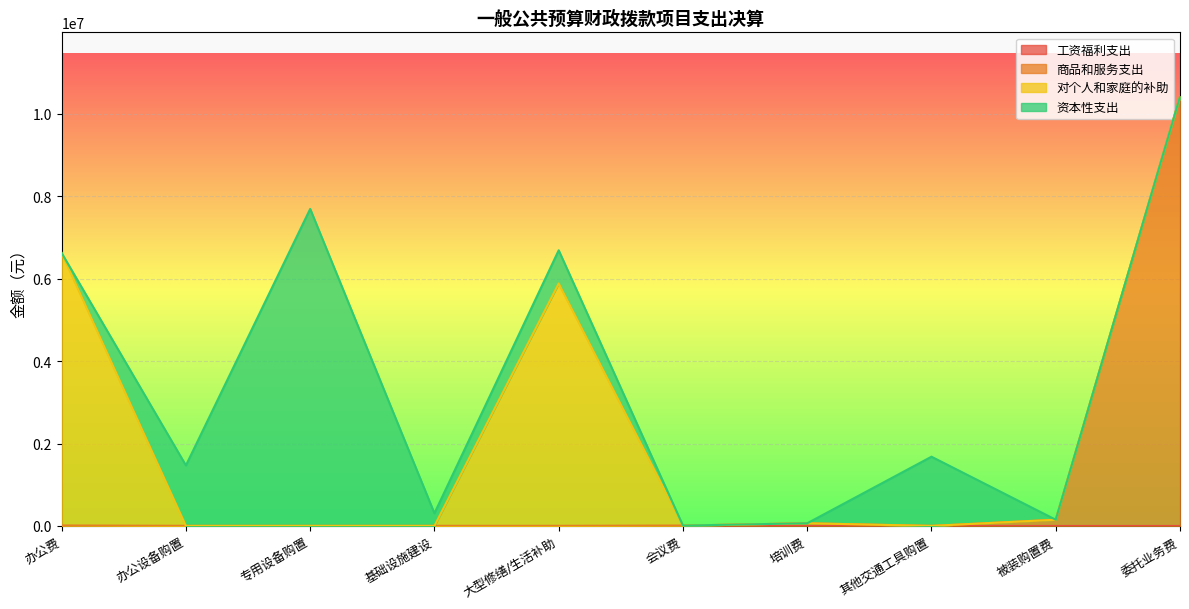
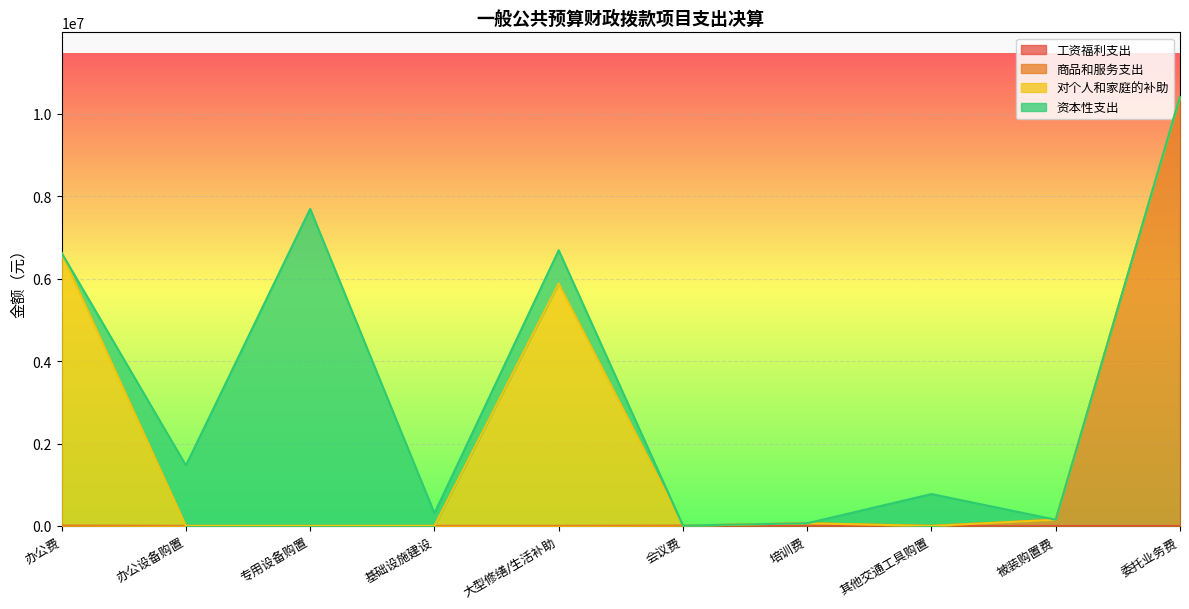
资本性支出, 其他交通工具购置: 1700000 -> 800000
